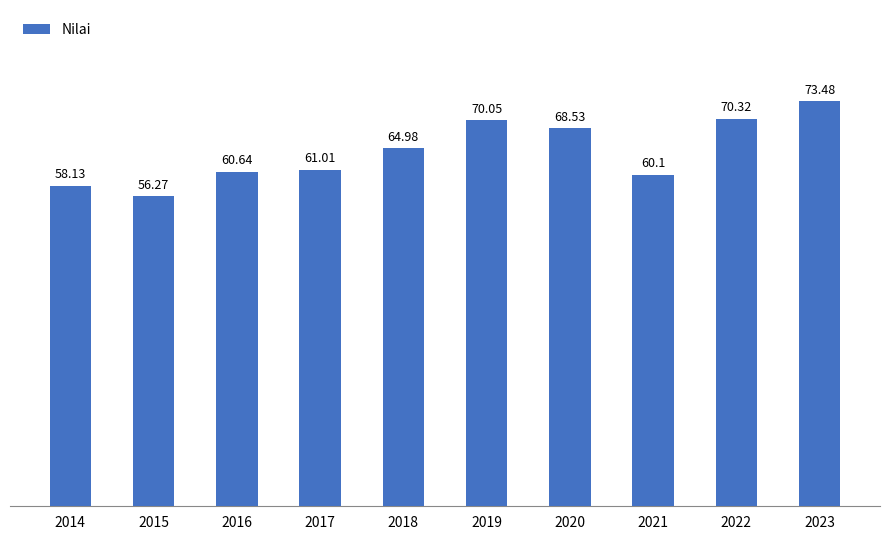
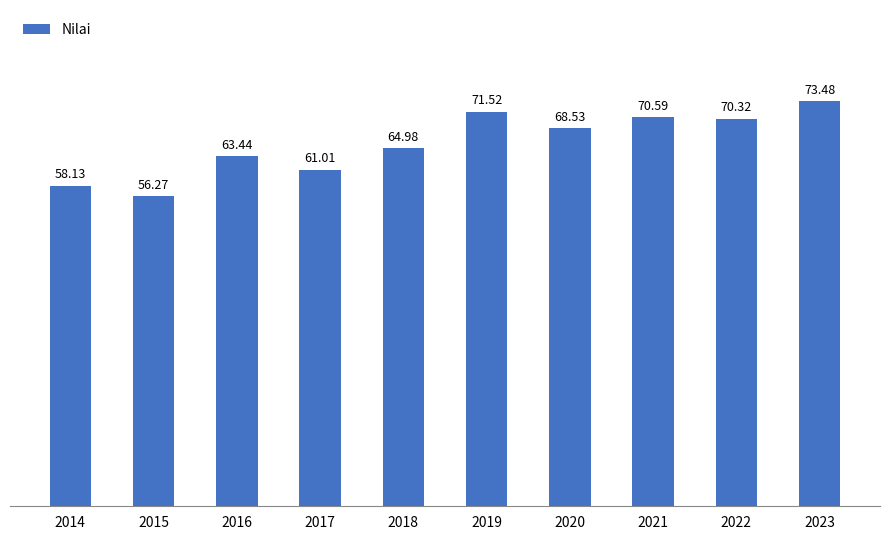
2016: 60.64 -> 63.44
2019: 70.05 -> 71.52
2021: 60.1 -> 70.59
